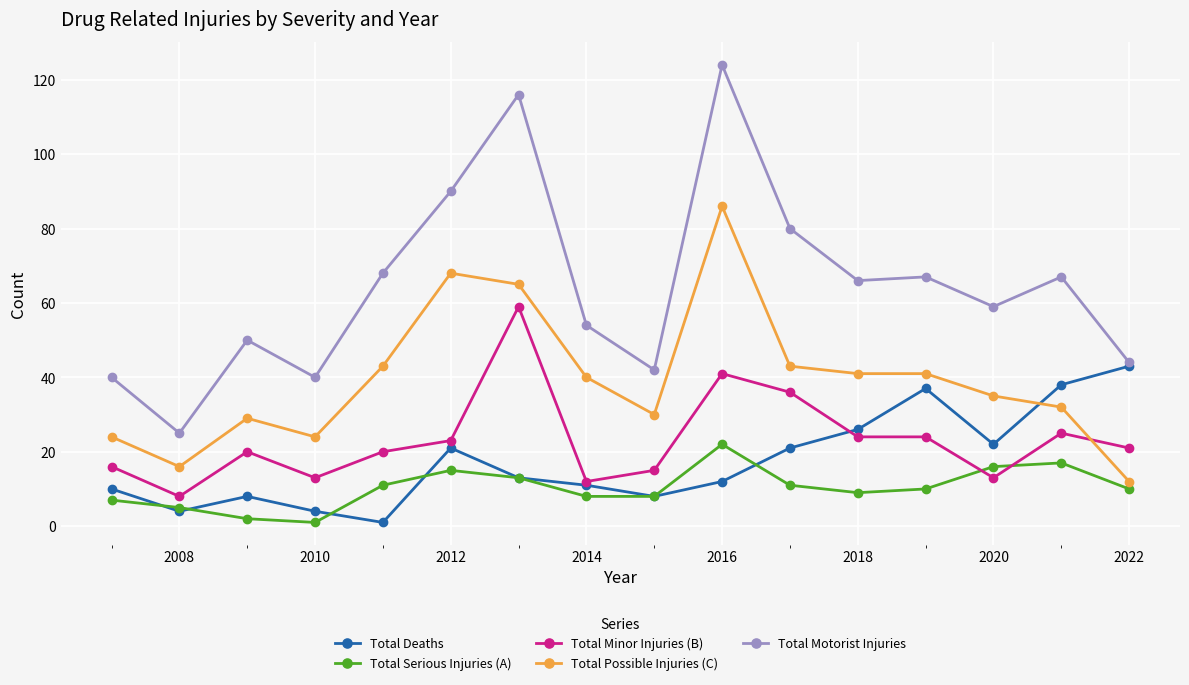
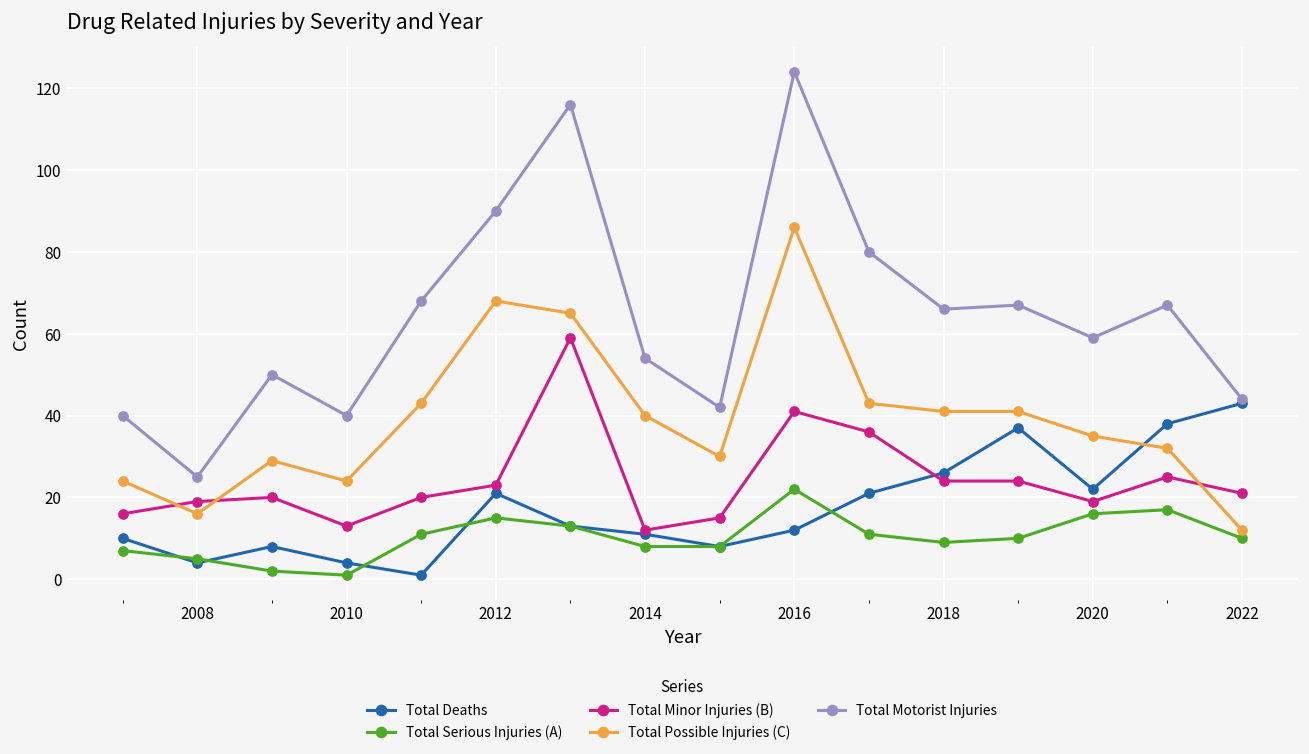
Total Minor Injuries (B), 2008: 8 -> 19
Total Minor Injuries (B), 2020: 13 -> 19
